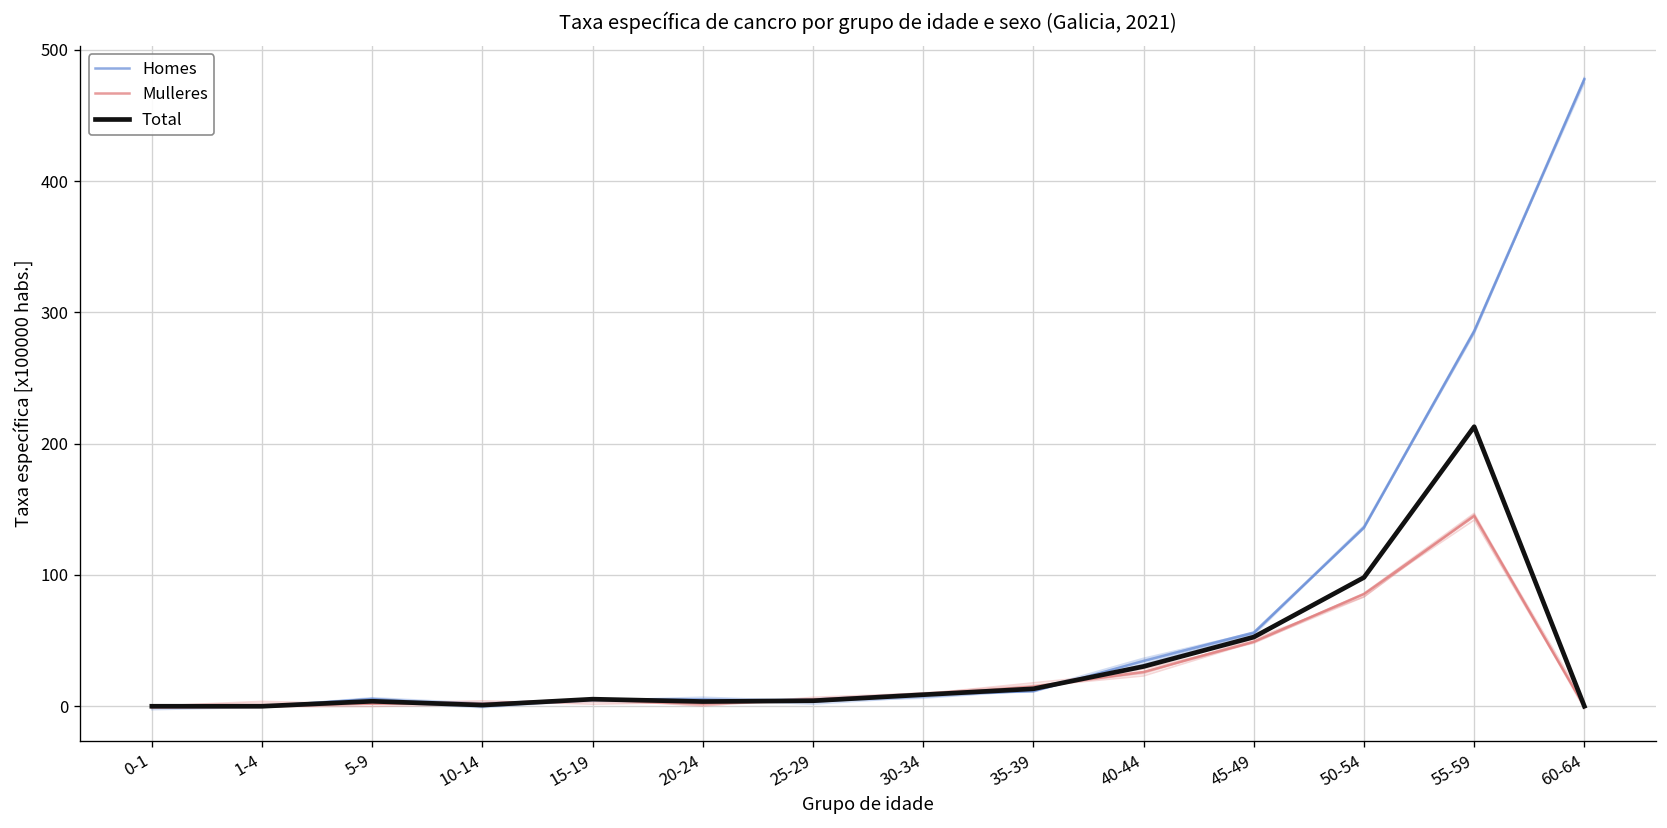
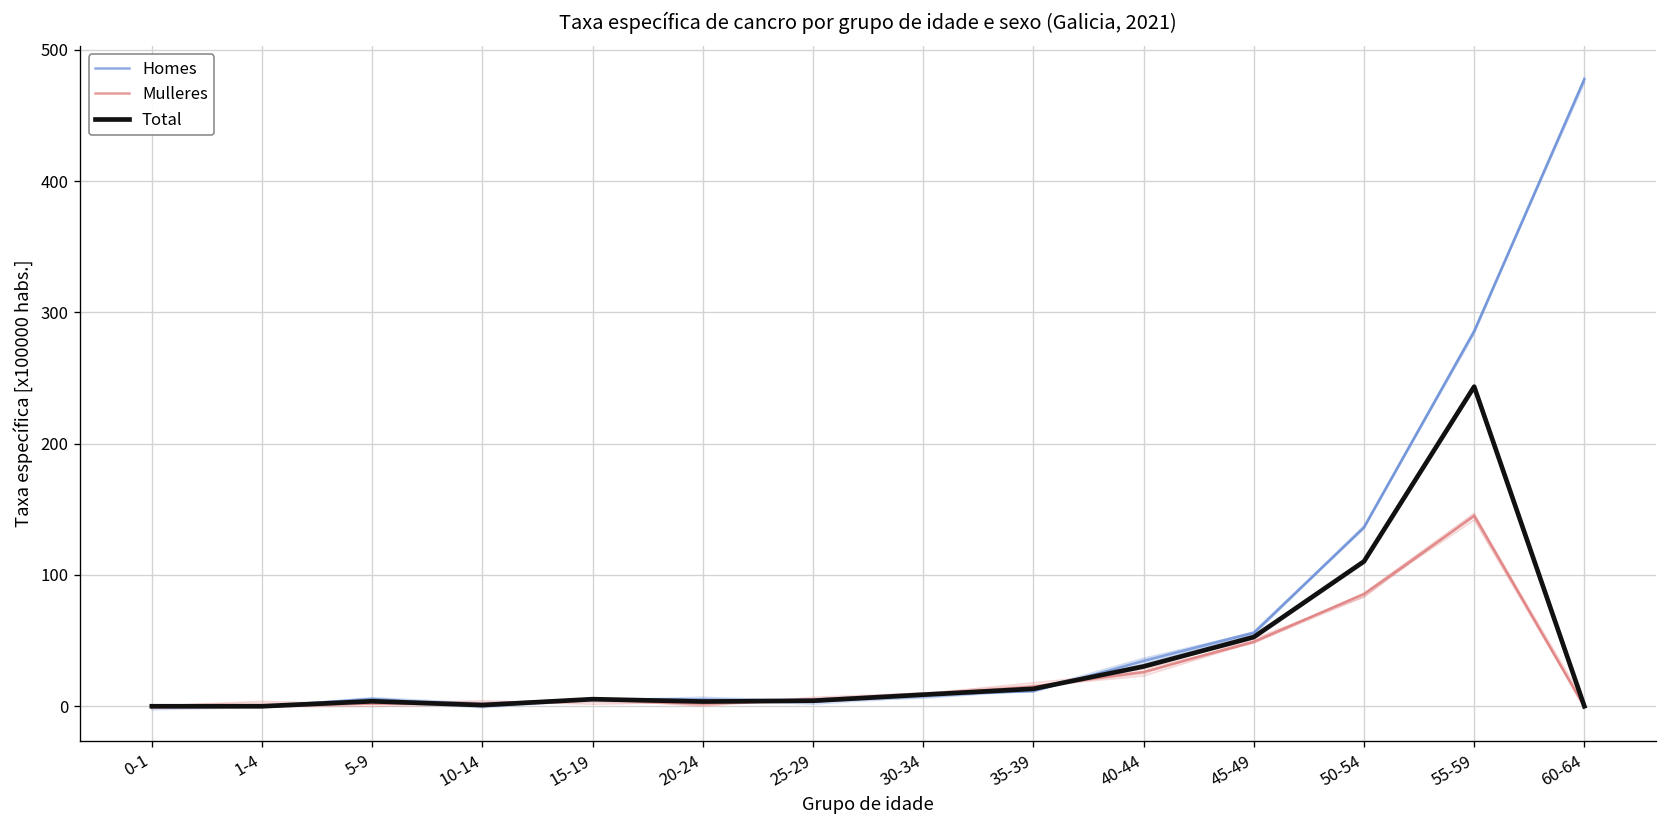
Total, 50-54: 98 -> 110
Total, 55-59: 213 -> 243
